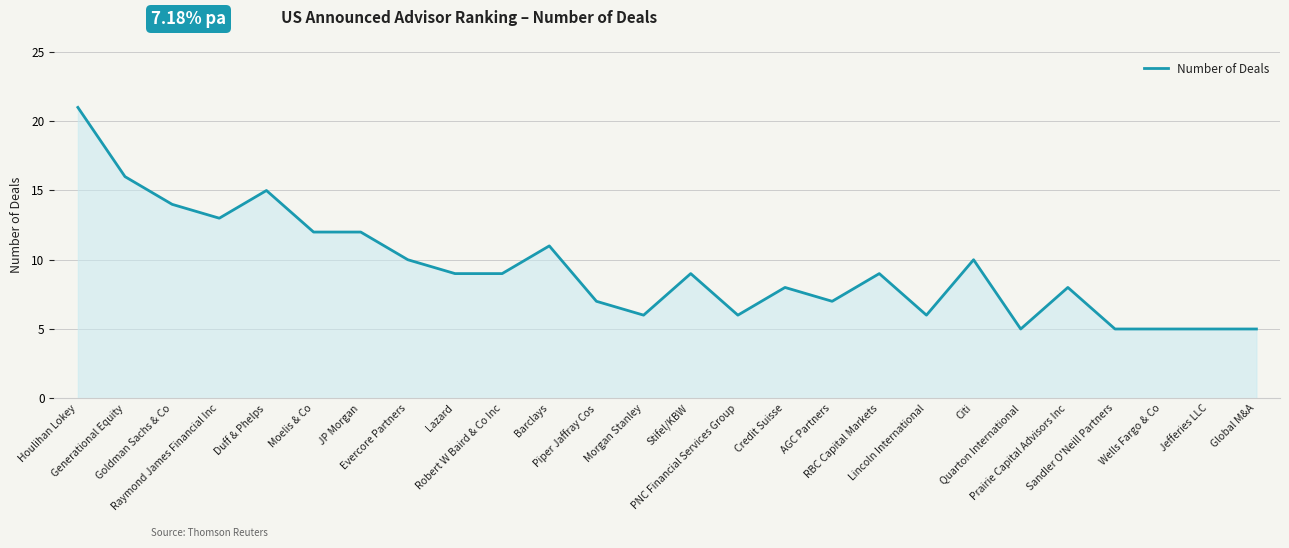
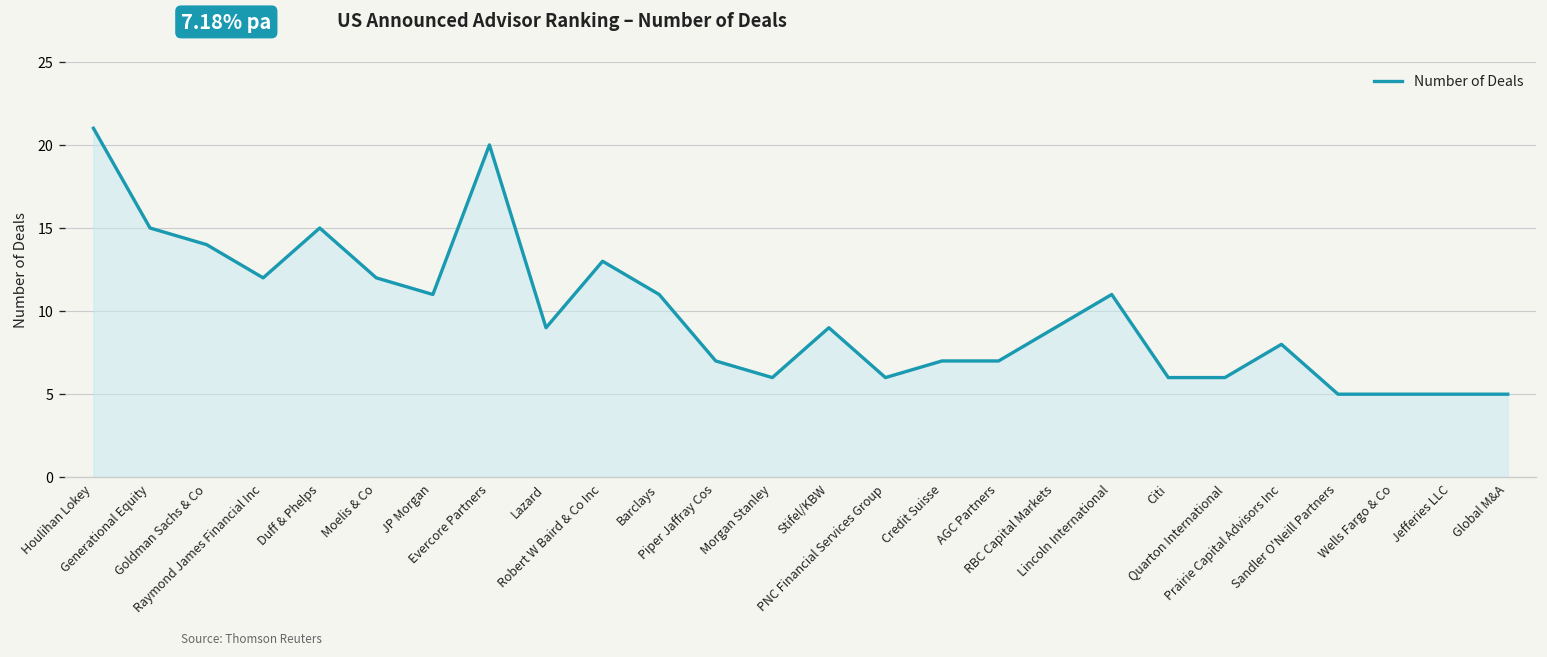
Generational Equity: 16 -> 15
Raymond James Financial Inc: 13 -> 12
JP Morgan: 12 -> 11
Evercore Partners: 10 -> 20
Robert W Baird & Co Inc: 9 -> 13
Credit Suisse: 8 -> 7
Lincoln International: 6 -> 11
Citi: 10 -> 6
Quarton International: 5 -> 6
